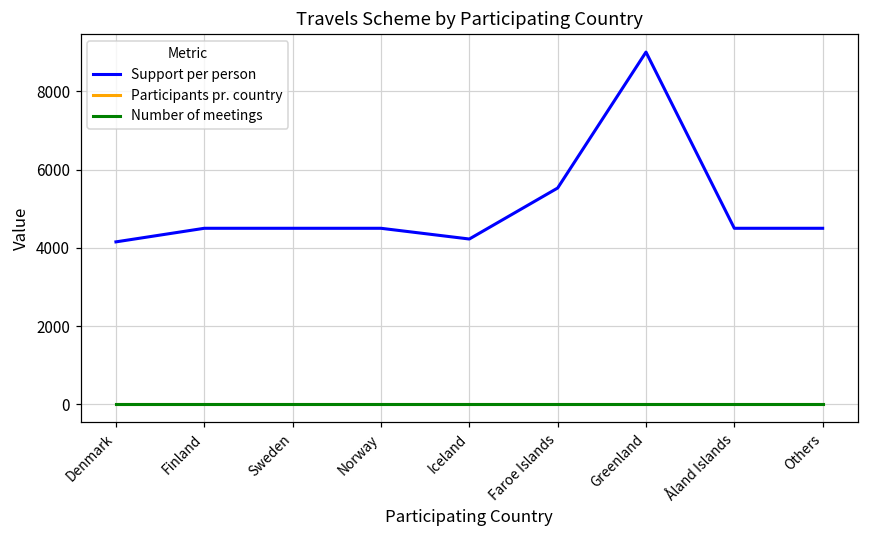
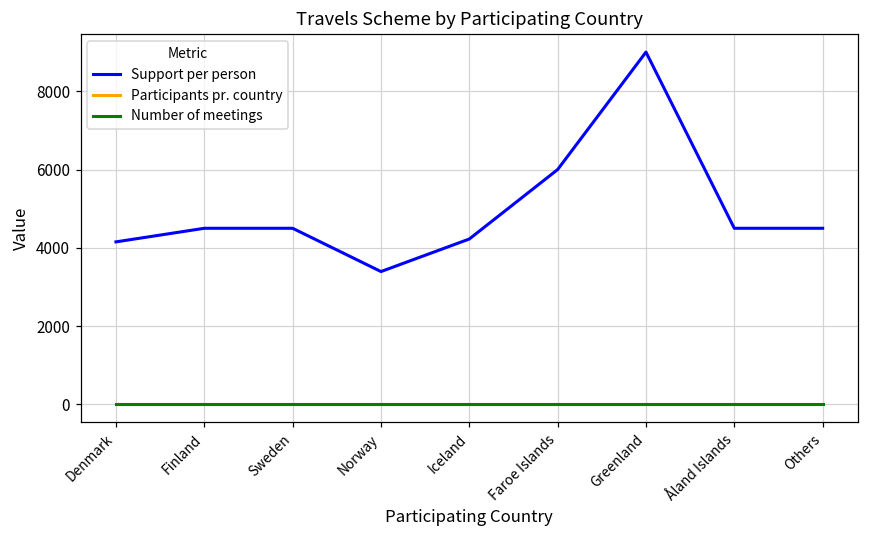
Support per person, Norway: 4500 -> 3400
Support per person, Faroe Islands: 5500 -> 6000
